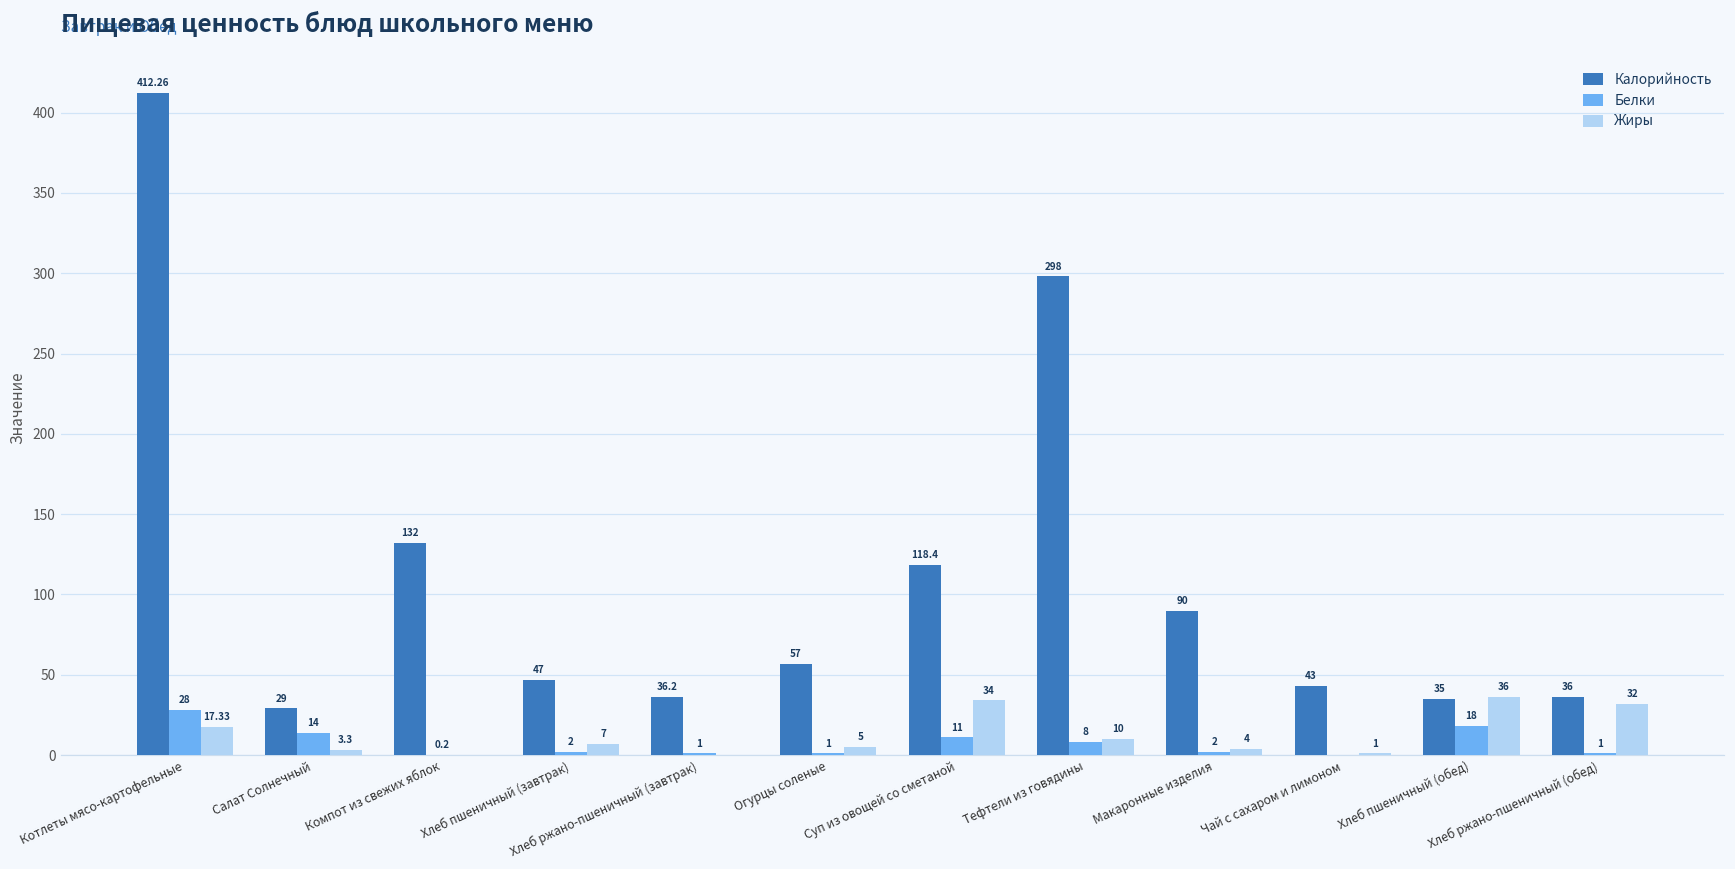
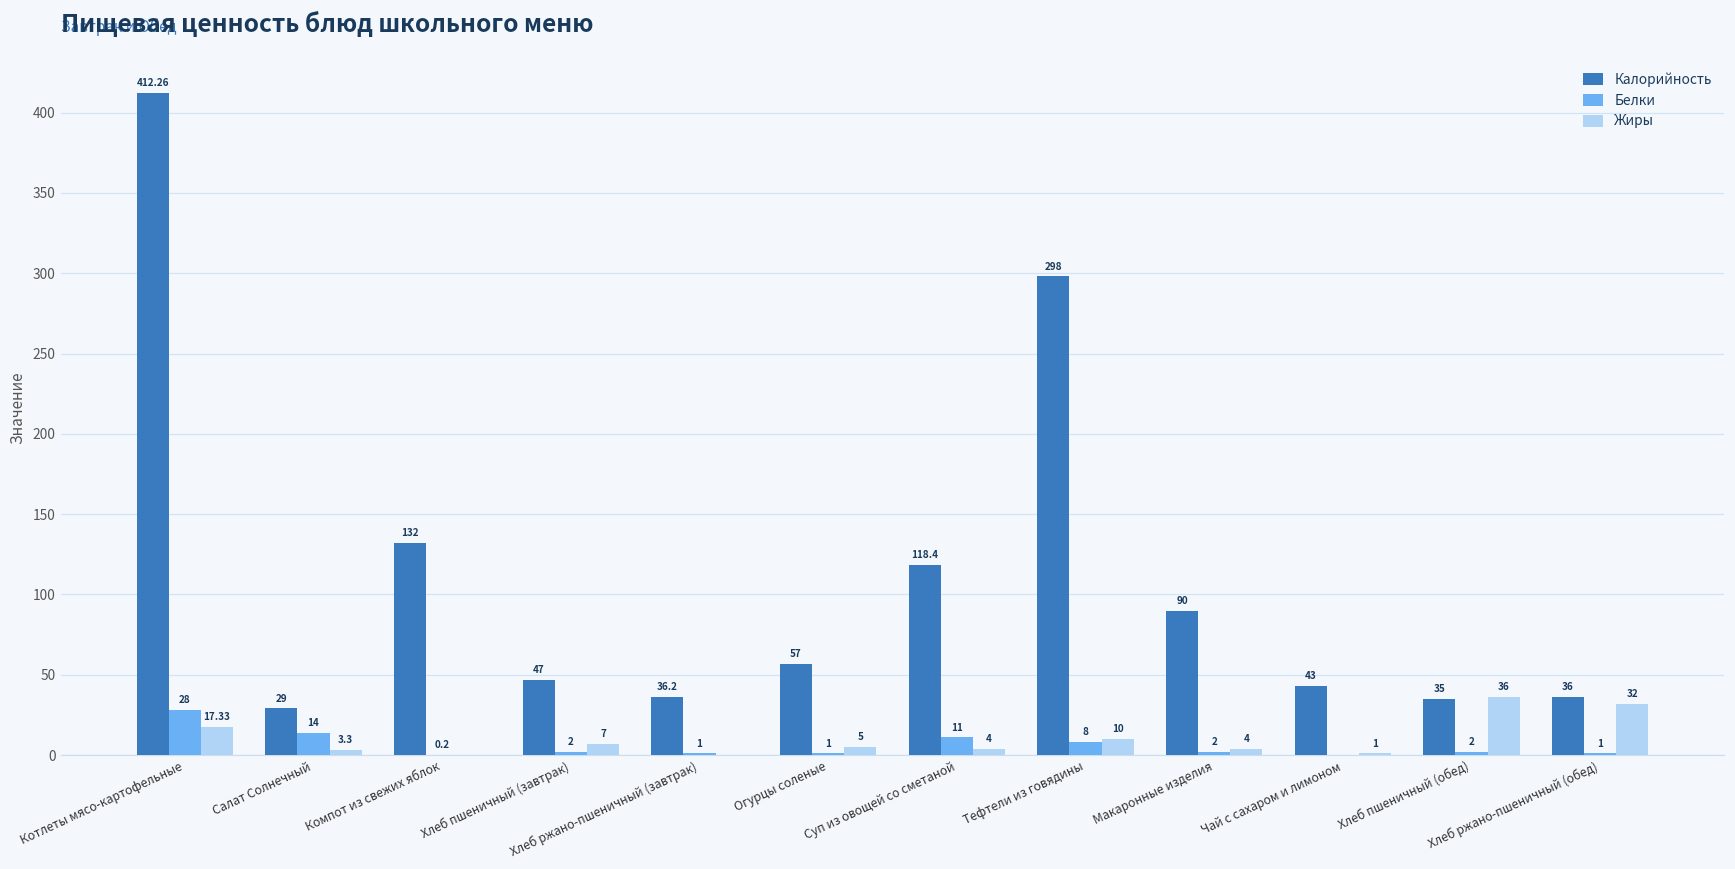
Жиры, Суп из овощей со сметаной: 34 -> 4
Белки, Хлеб пшеничный (обед): 18 -> 2
